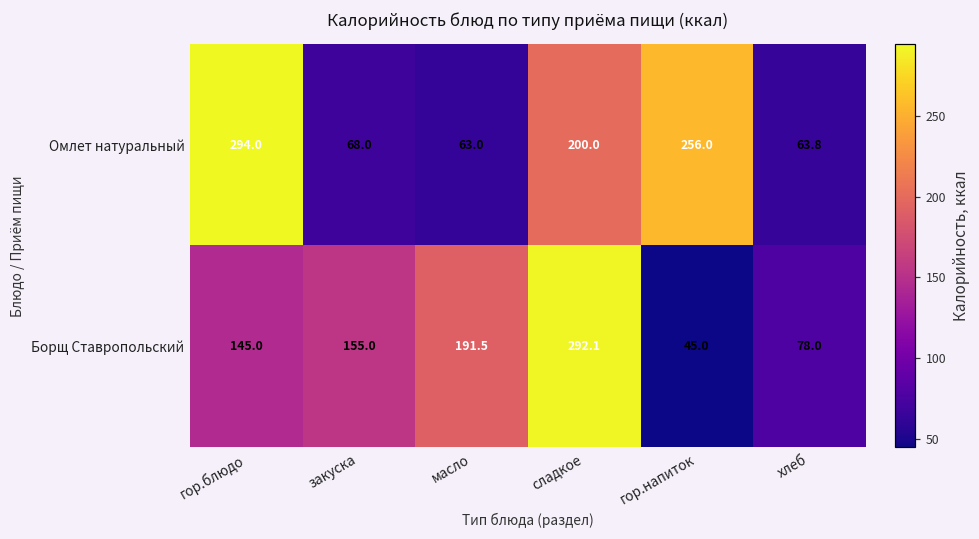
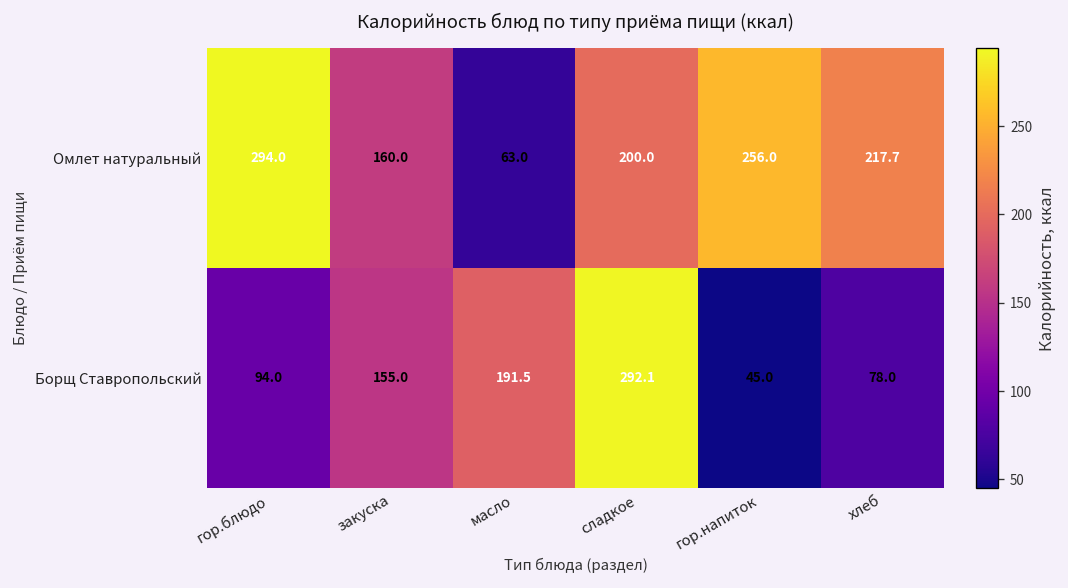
Омлет натуральный, закуска: 68.0 -> 160.0
Омлет натуральный, хлеб: 63.8 -> 217.7
Борщ Ставропольский, гор.блюдо: 145.0 -> 94.0
